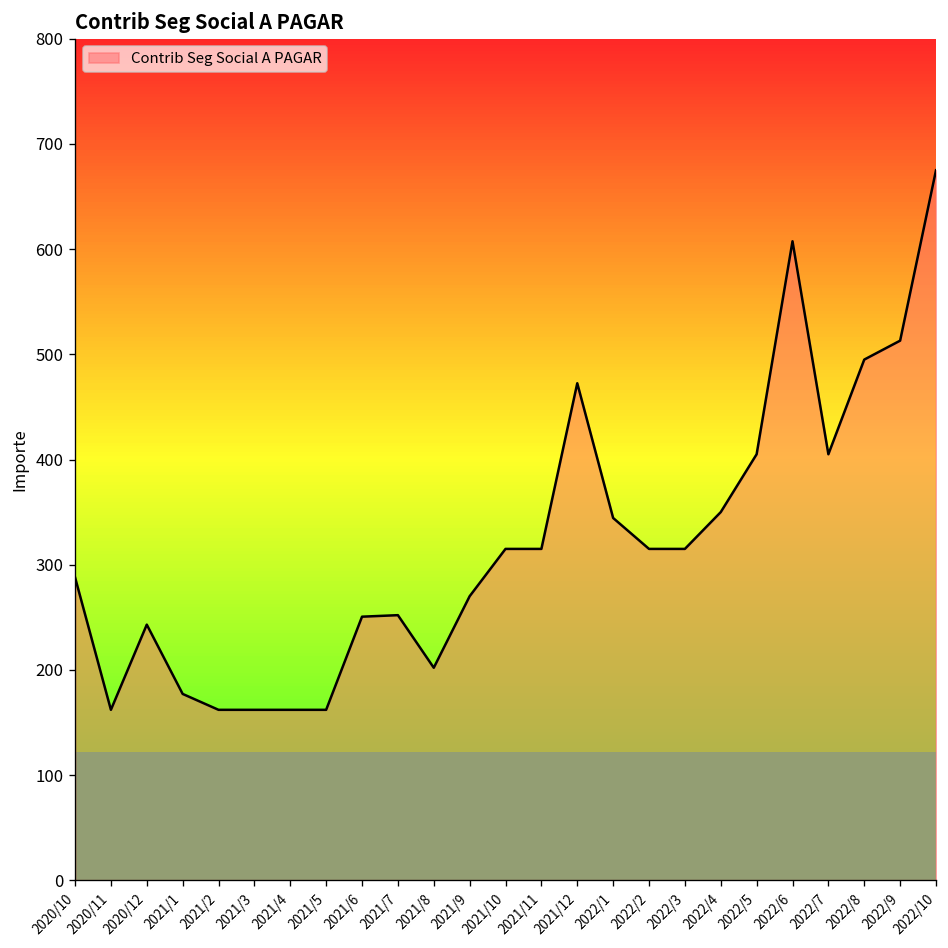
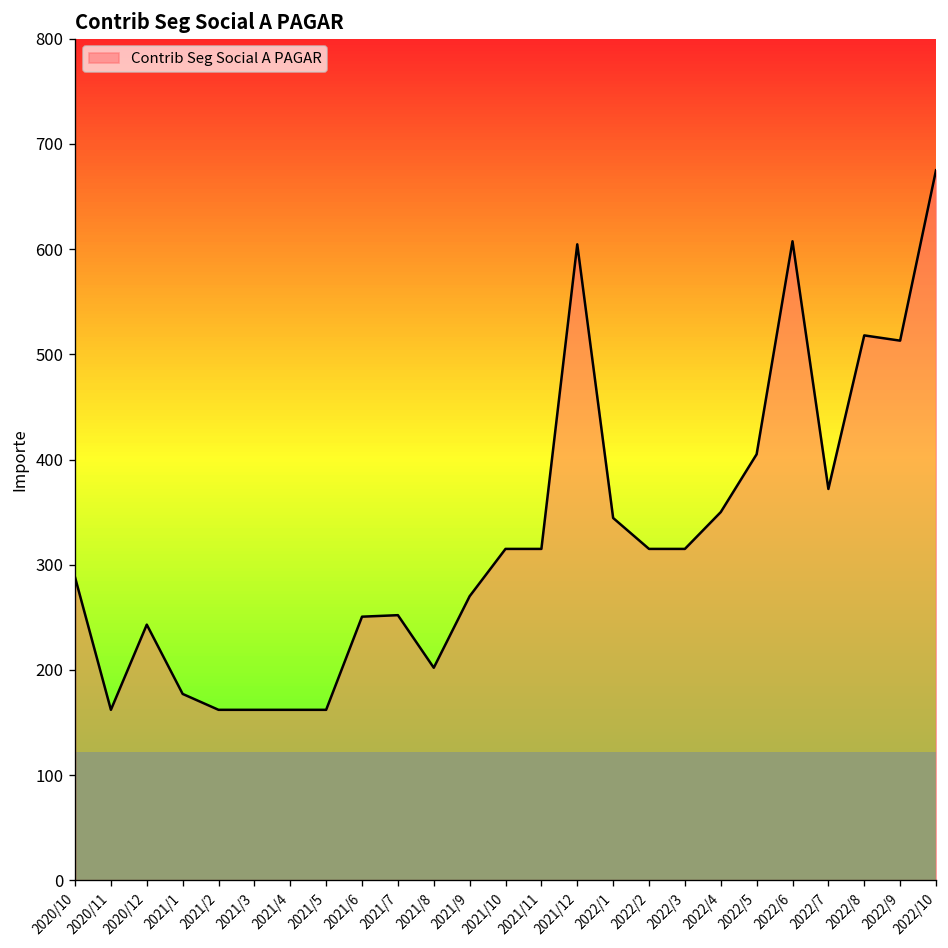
2021/12: 470 -> 600
2022/7: 410 -> 370
2022/8: 500 -> 520
